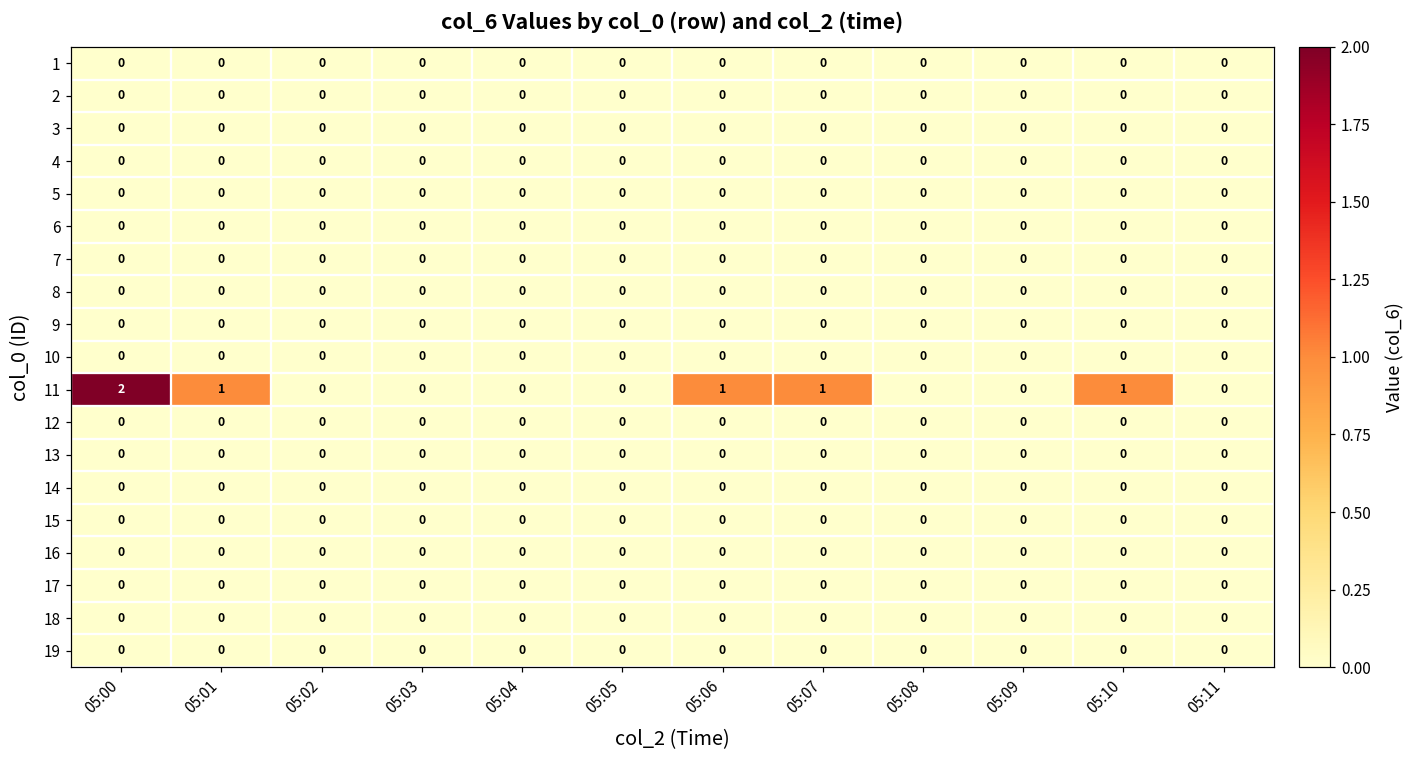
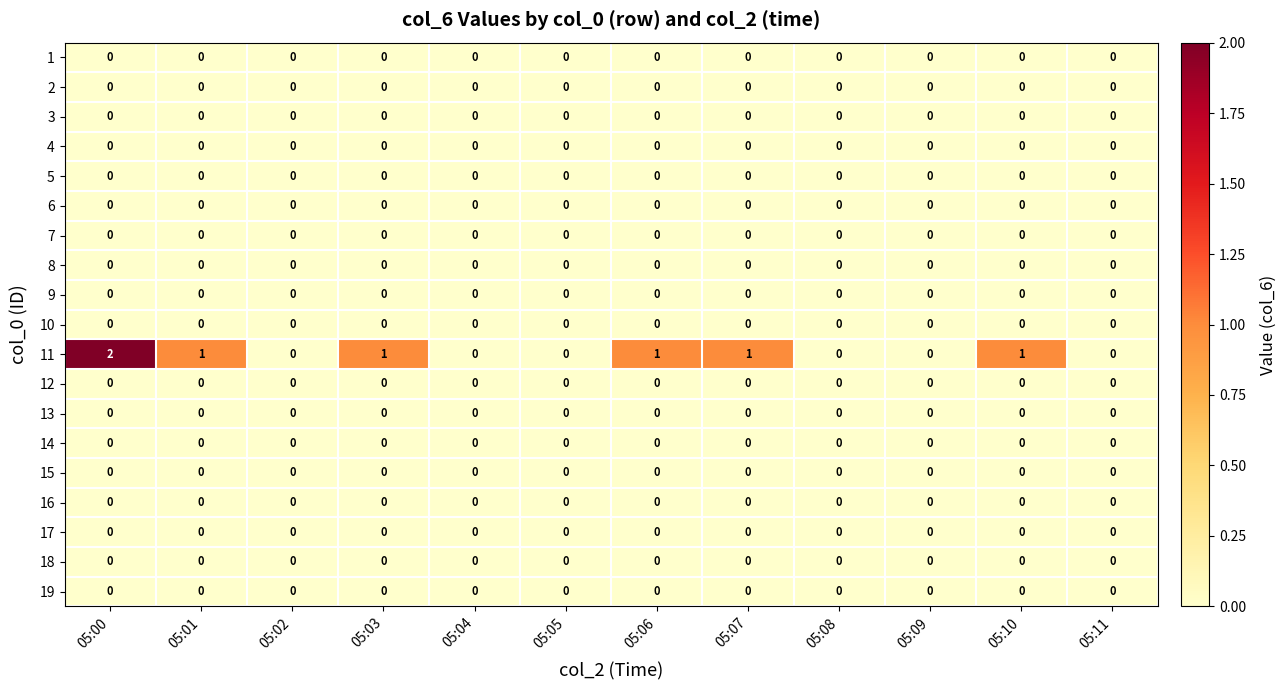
11, 05:03: 0 -> 1
